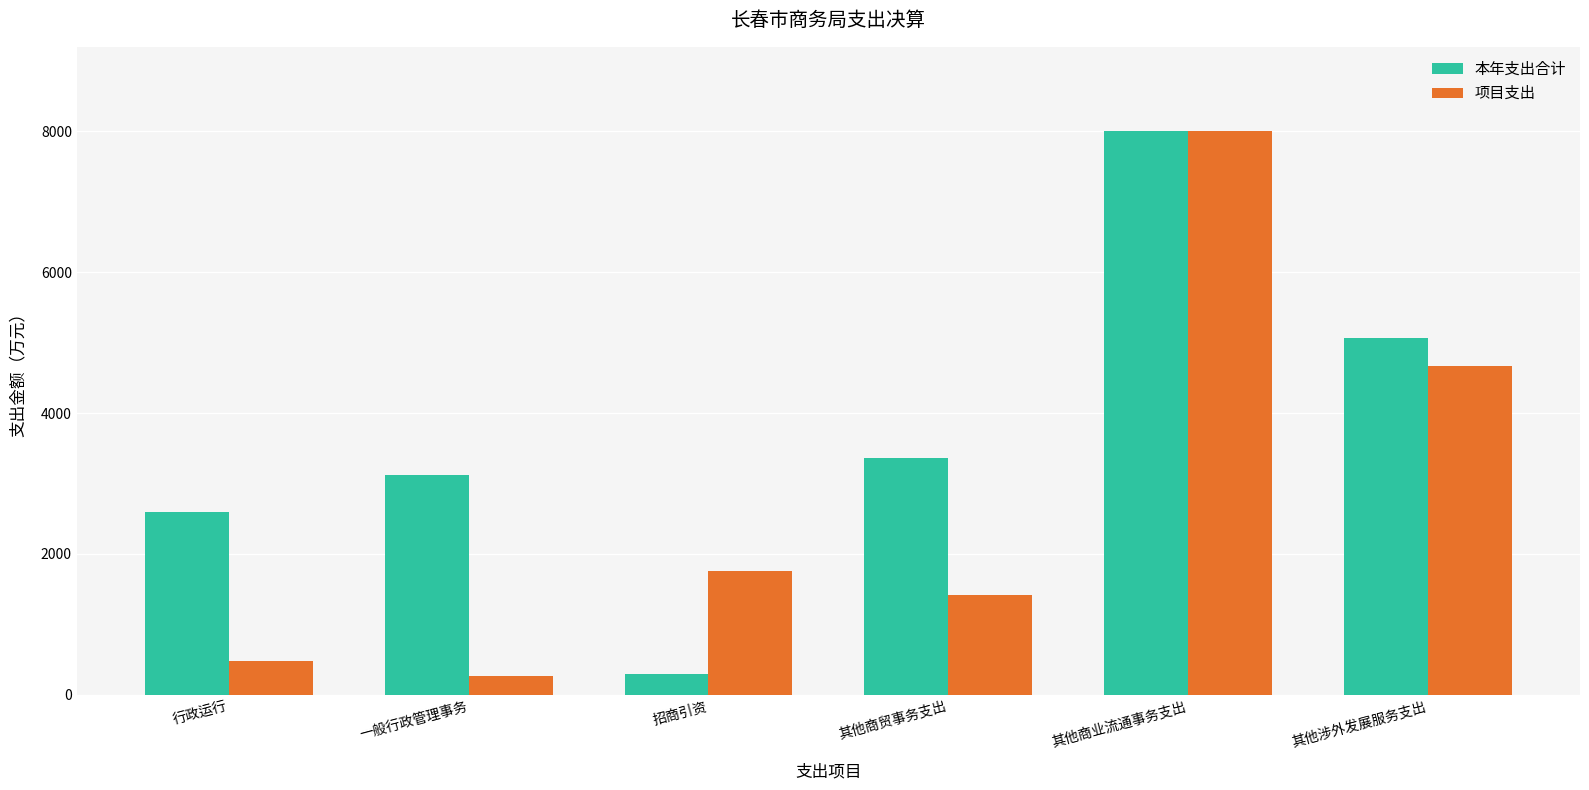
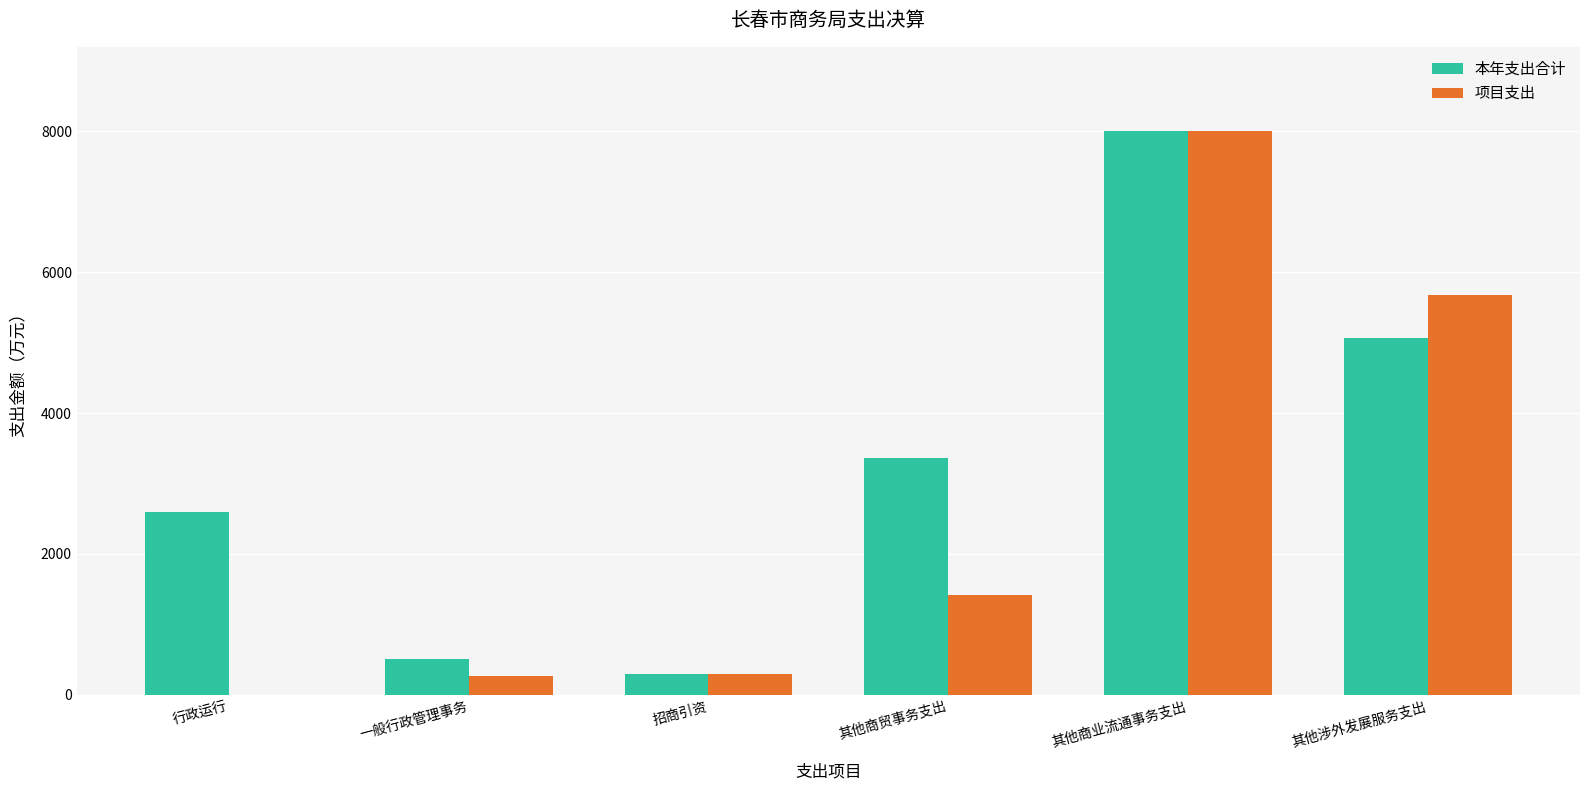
项目支出, 行政运行: 500 -> 0
本年支出合计, 一般行政管理事务: 3100 -> 500
项目支出, 招商引资: 1800 -> 300
项目支出, 其他涉外发展服务支出: 4700 -> 5700
